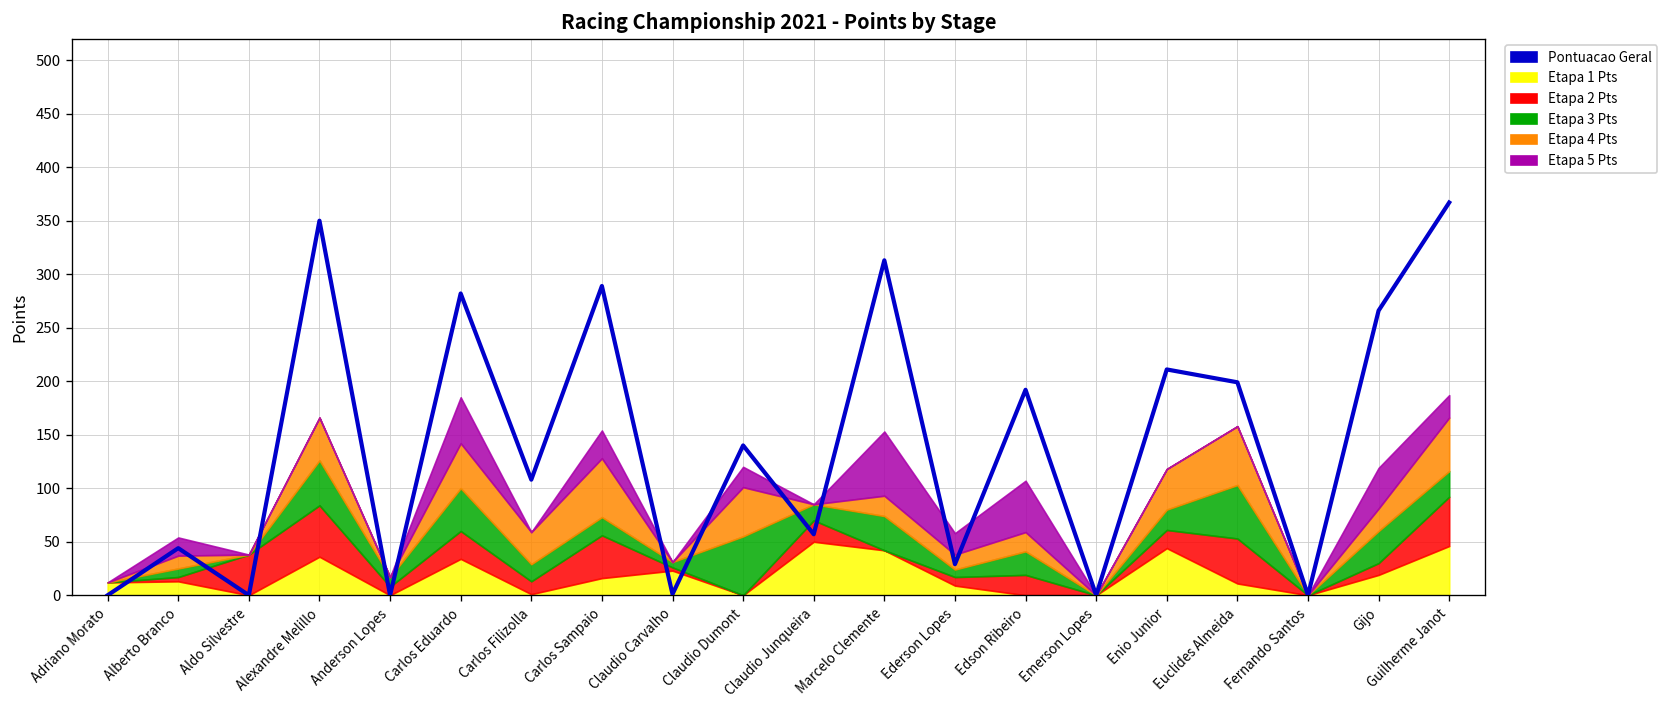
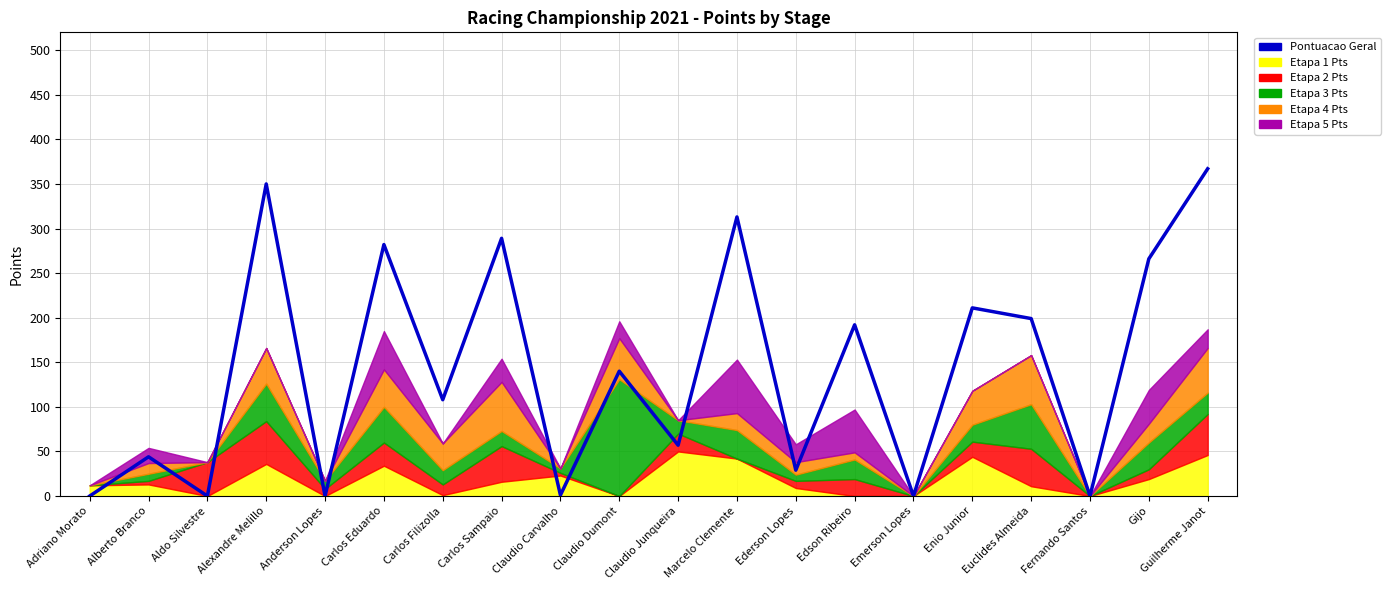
Etapa 3 Pts, Claudio Dumont: 60 -> 130
Etapa 4 Pts, Edson Ribeiro: 20 -> 10
